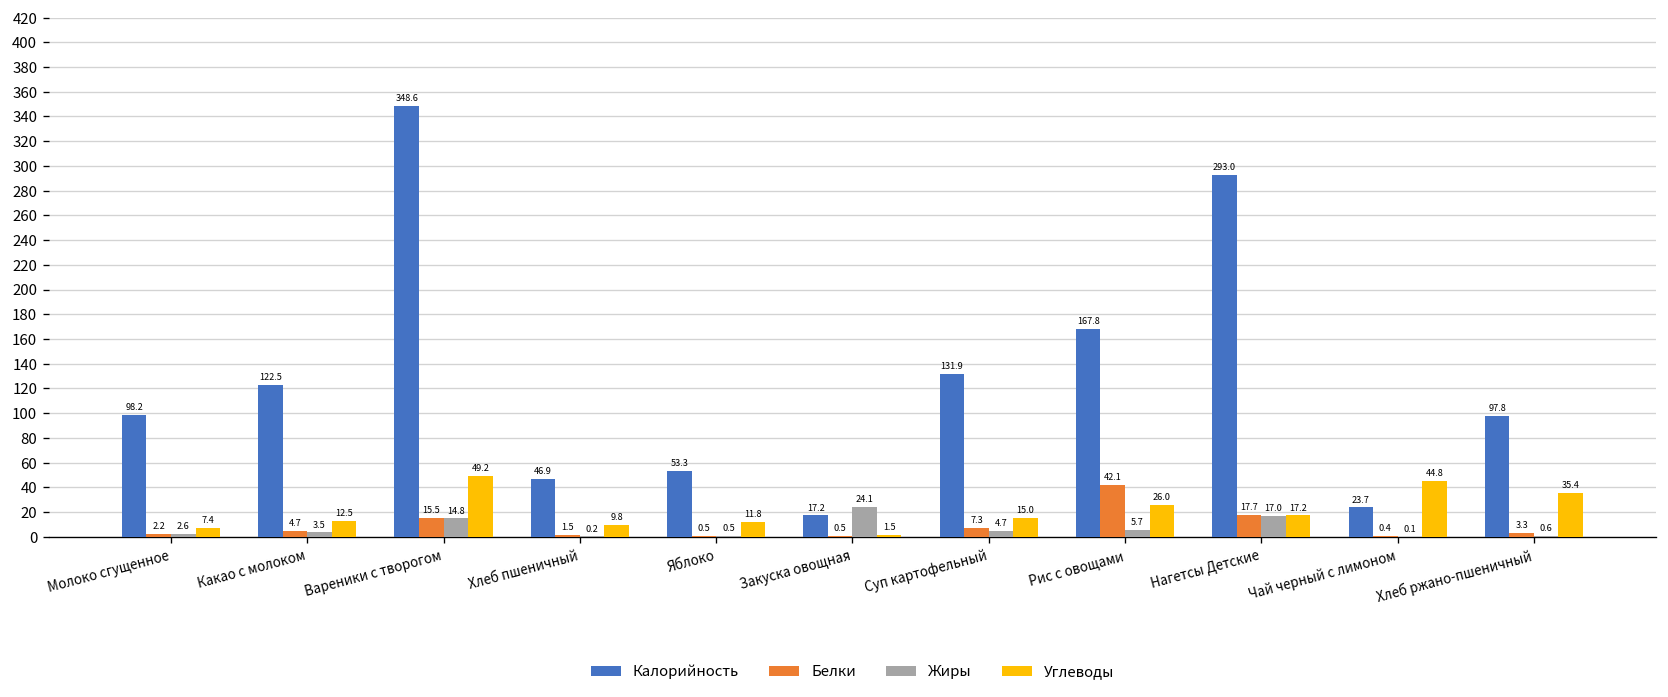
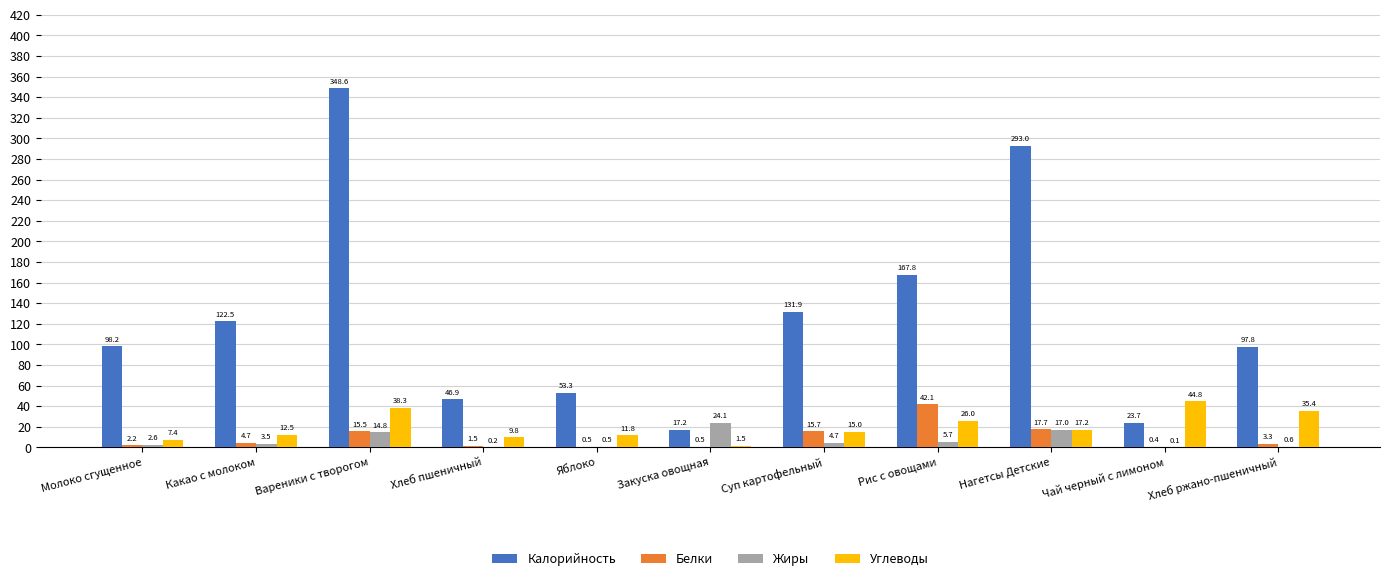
Углеводы, Вареники с творогом: 49.2 -> 38.3
Белки, Суп картофельный: 7.3 -> 15.7
